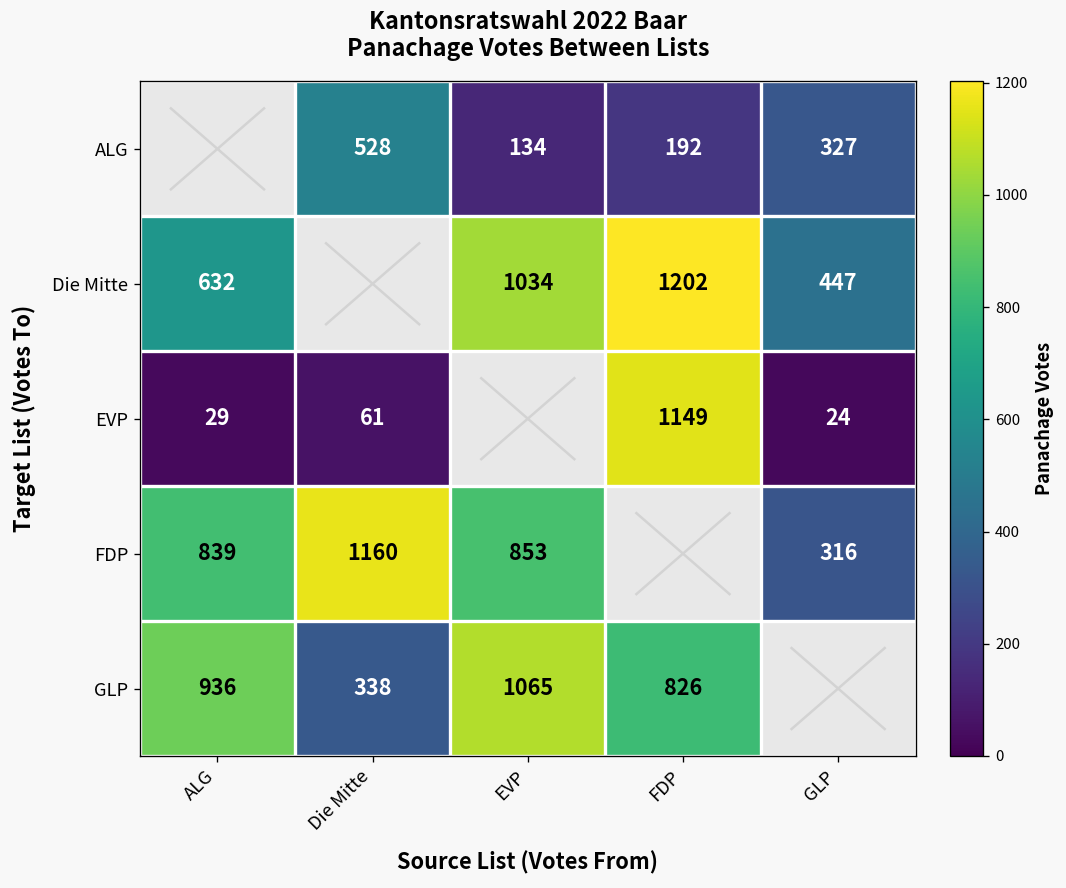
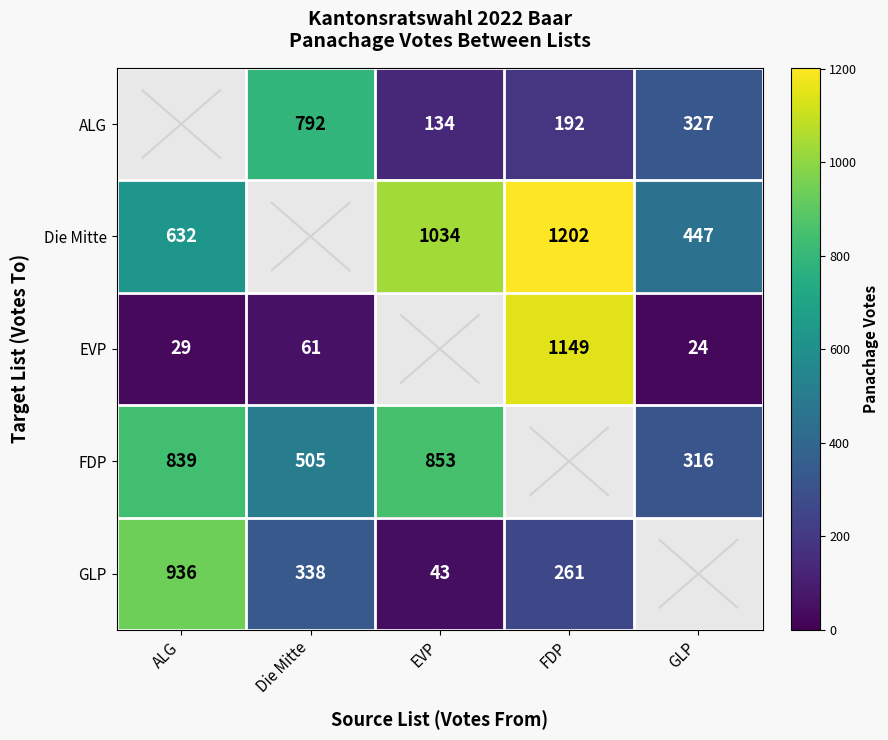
ALG, Die Mitte: 528 -> 792
FDP, Die Mitte: 1160 -> 505
GLP, EVP: 1065 -> 43
GLP, FDP: 826 -> 261
